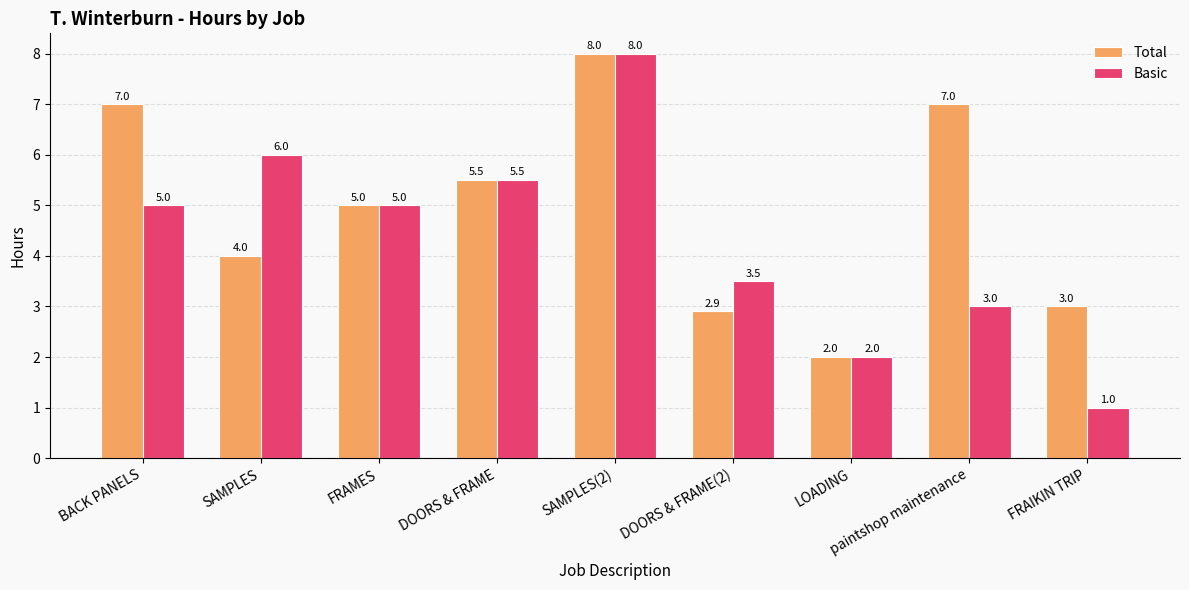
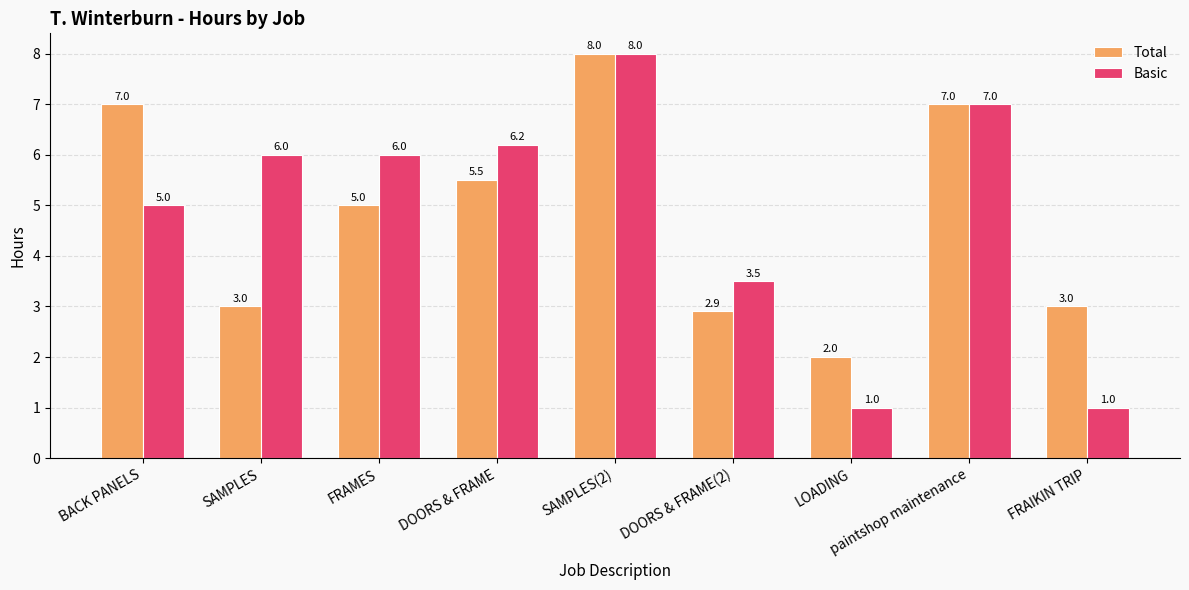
Total, SAMPLES: 4.0 -> 3.0
Basic, FRAMES: 5.0 -> 6.0
Basic, DOORS & FRAME: 5.5 -> 6.2
Basic, LOADING: 2.0 -> 1.0
Basic, paintshop maintenance: 3.0 -> 7.0
